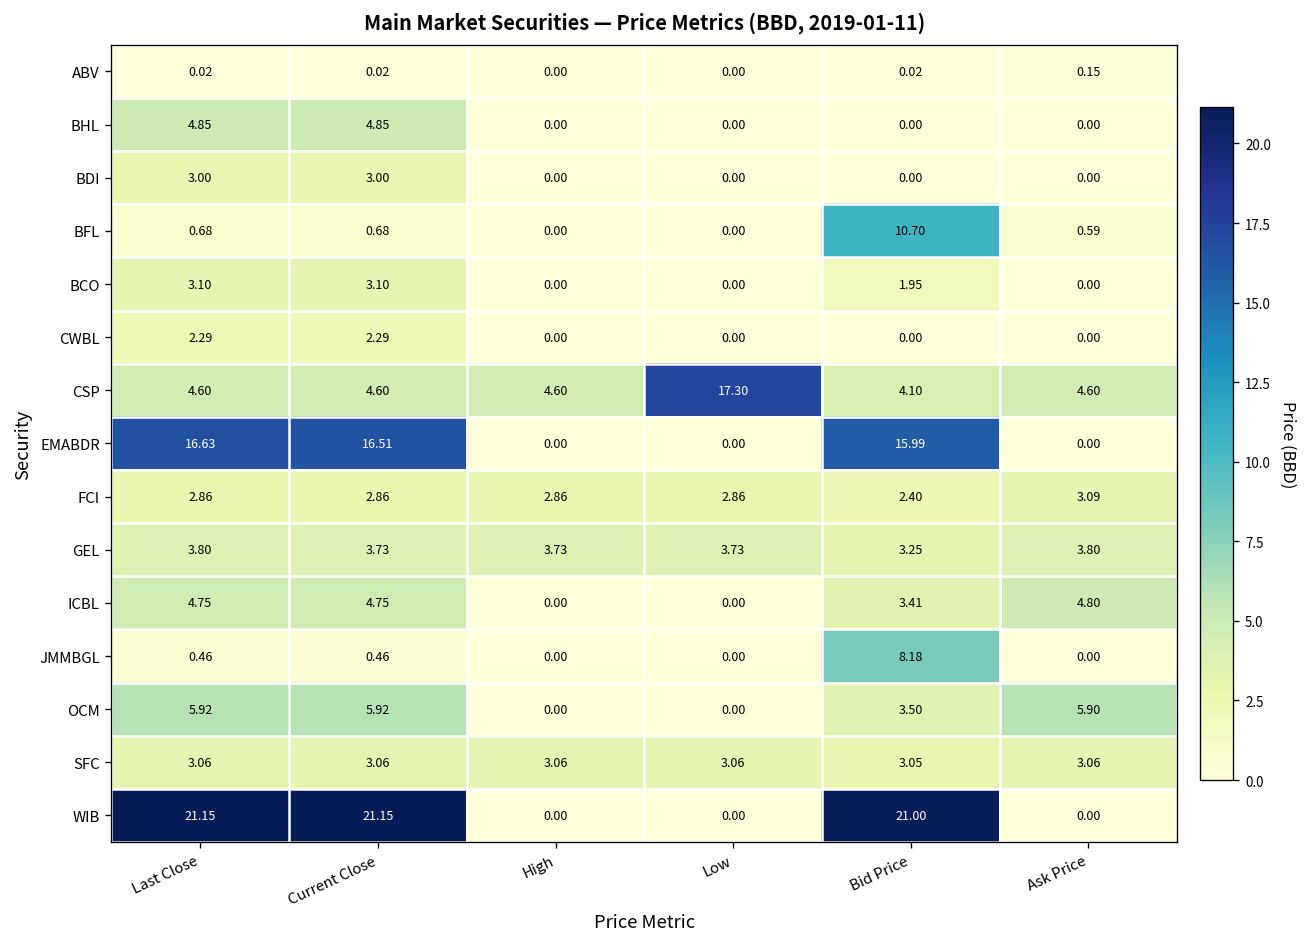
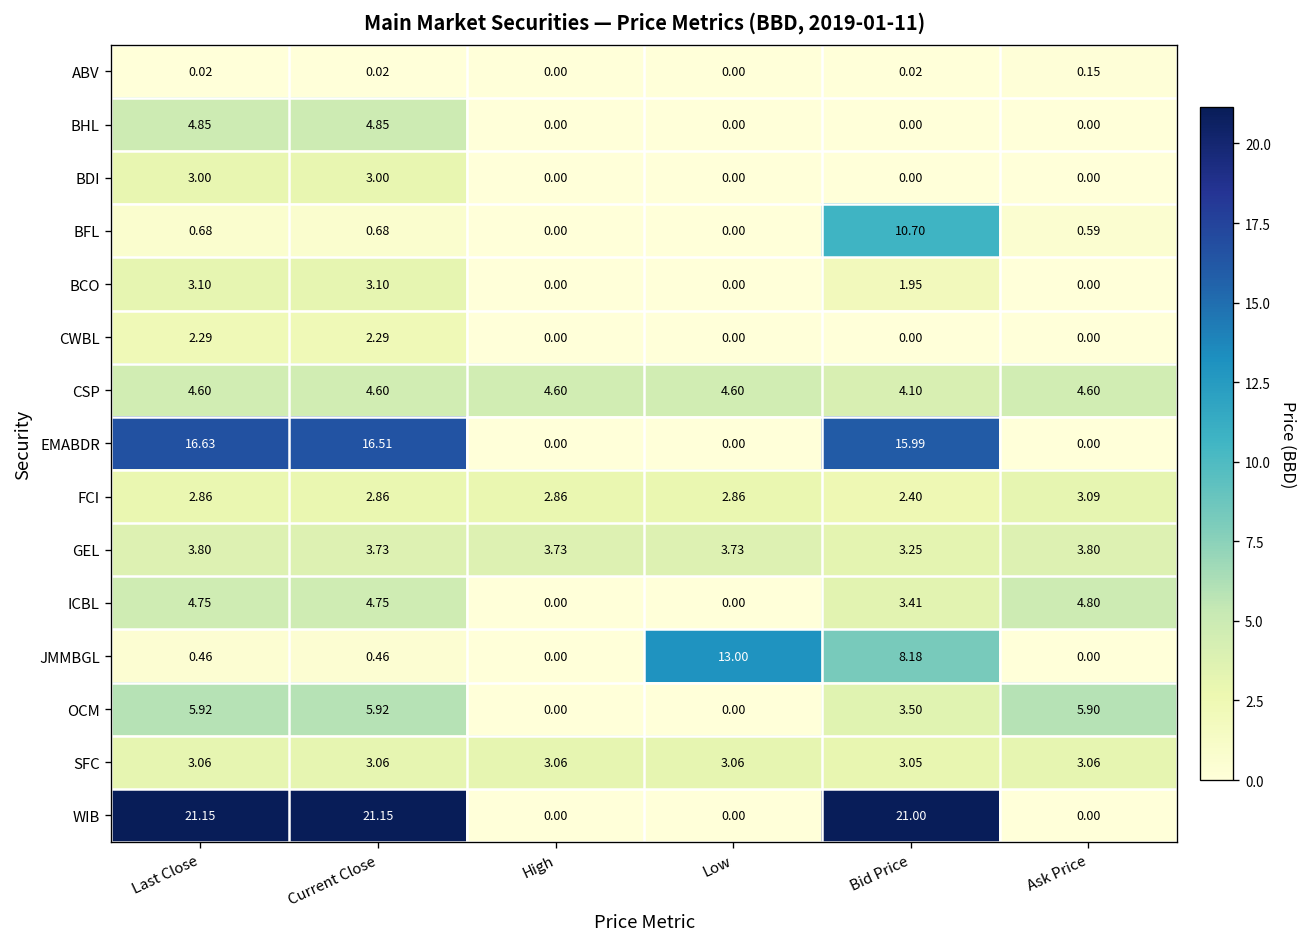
CSP, Low: 17.30 -> 4.60
JMMBGL, Low: 0.00 -> 13.00
